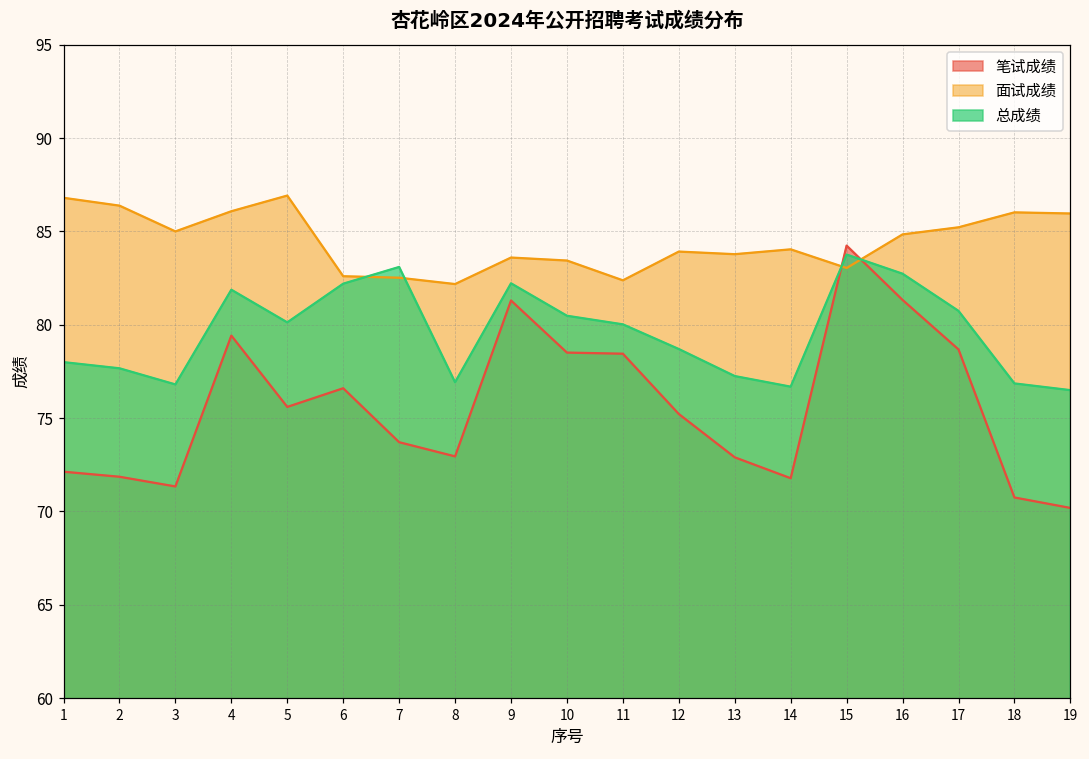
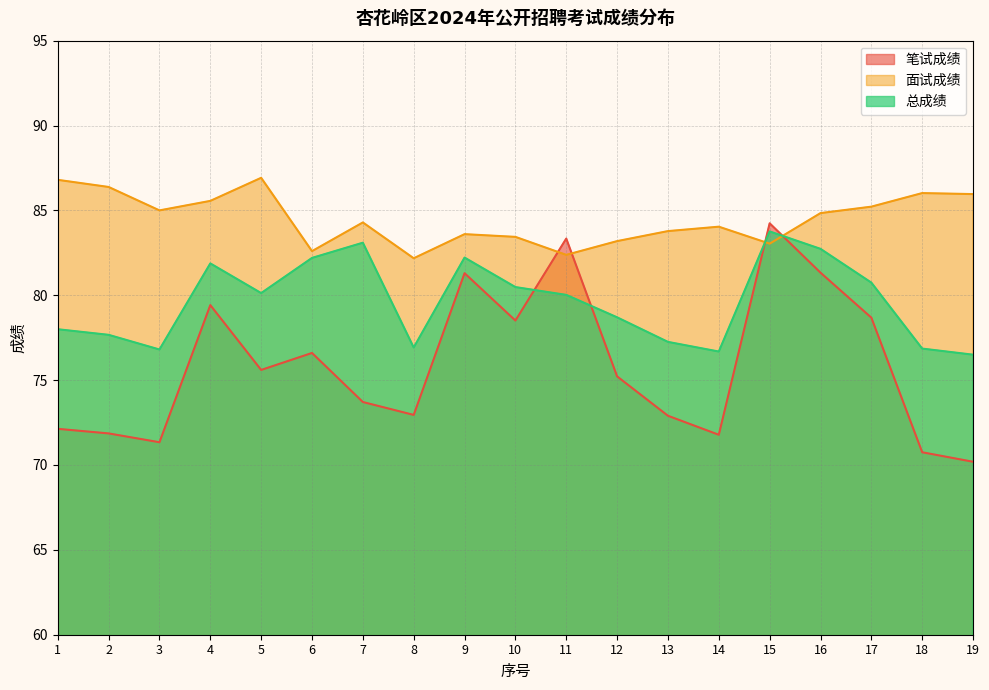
面试成绩, 4: 86.1 -> 85.6
面试成绩, 7: 82.5 -> 84.3
笔试成绩, 11: 78.5 -> 83.3
面试成绩, 12: 83.9 -> 83.2
